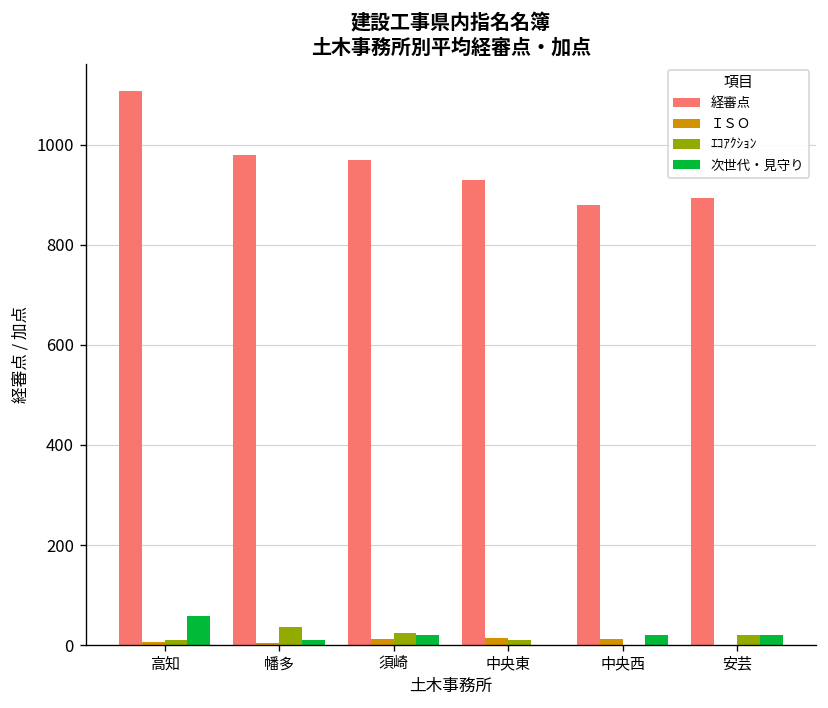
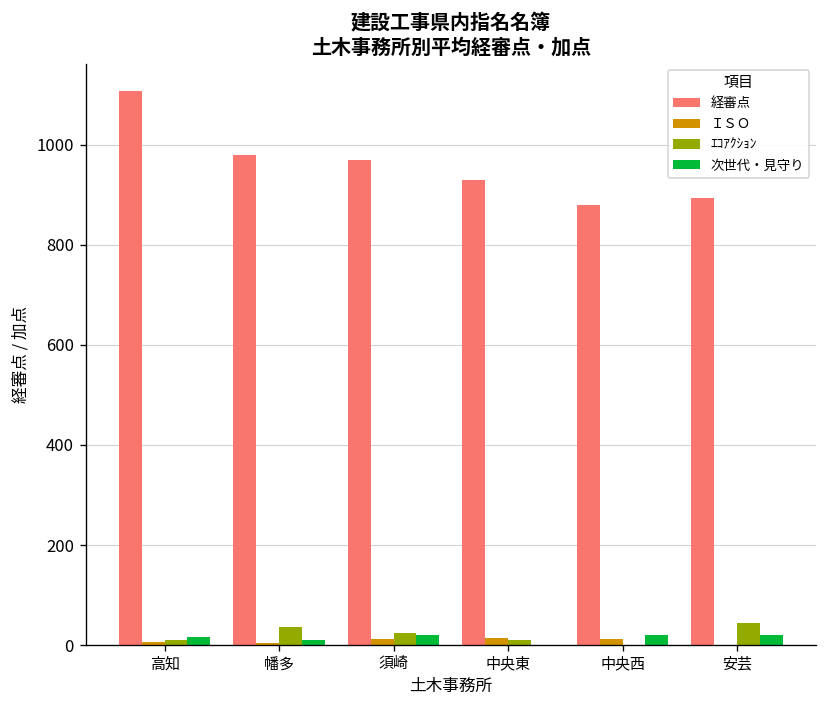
次世代・見守り, 高知: 60 -> 20
ｴｺｱｸｼｮﾝ, 安芸: 20 -> 40
